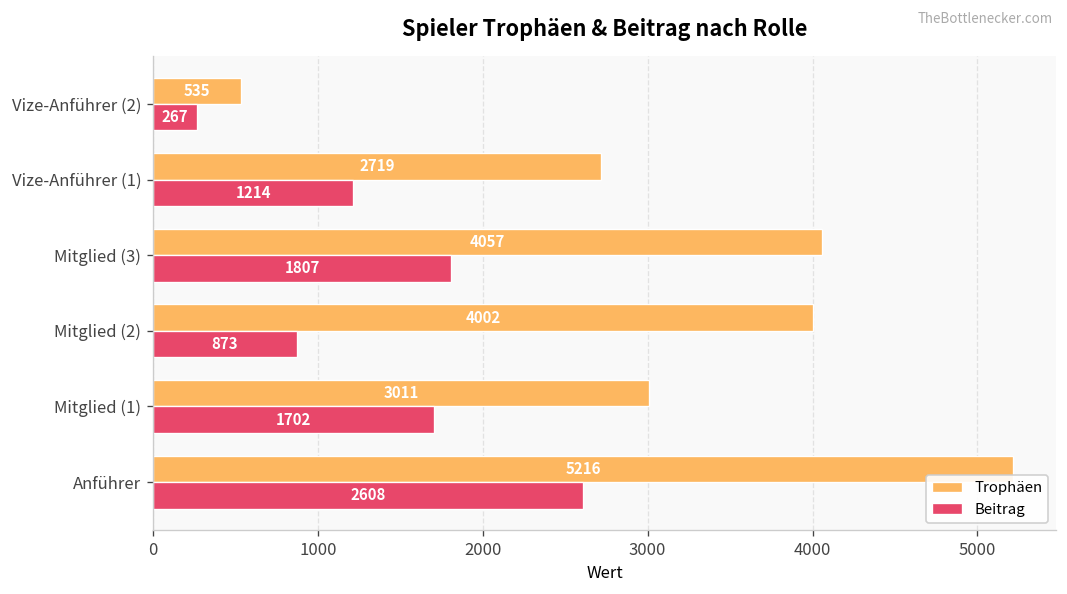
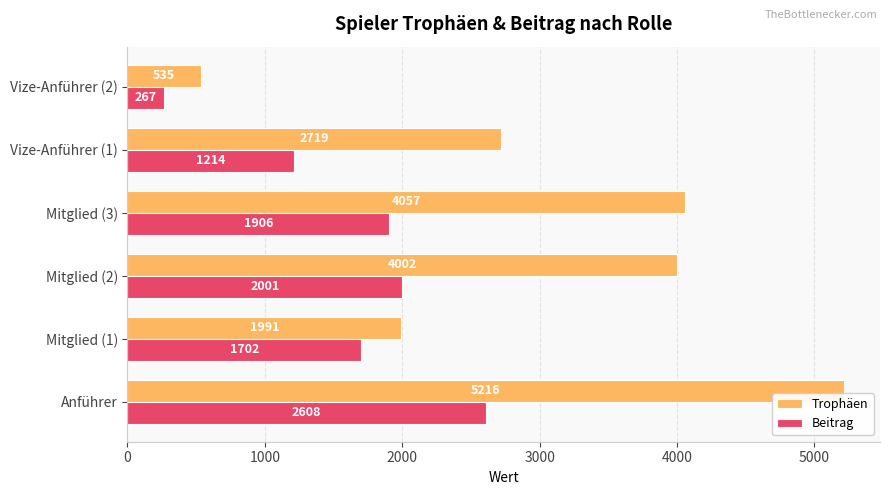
Beitrag, Mitglied (3): 1807 -> 1906
Beitrag, Mitglied (2): 873 -> 2001
Trophäen, Mitglied (1): 3011 -> 1991
